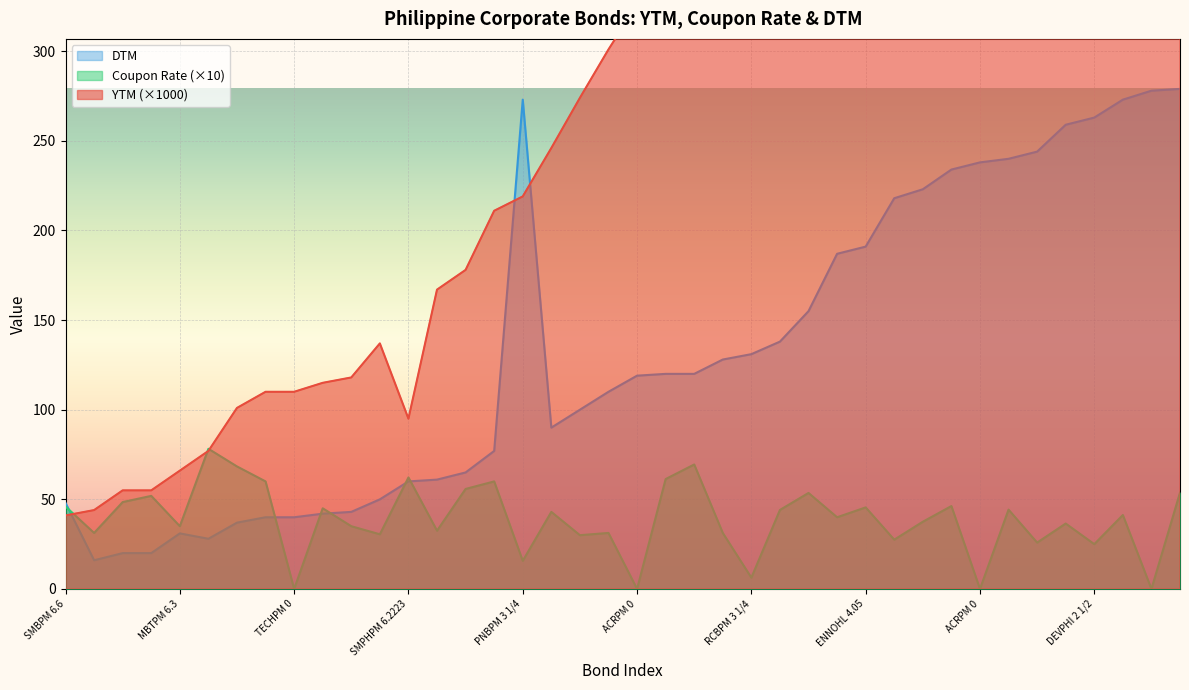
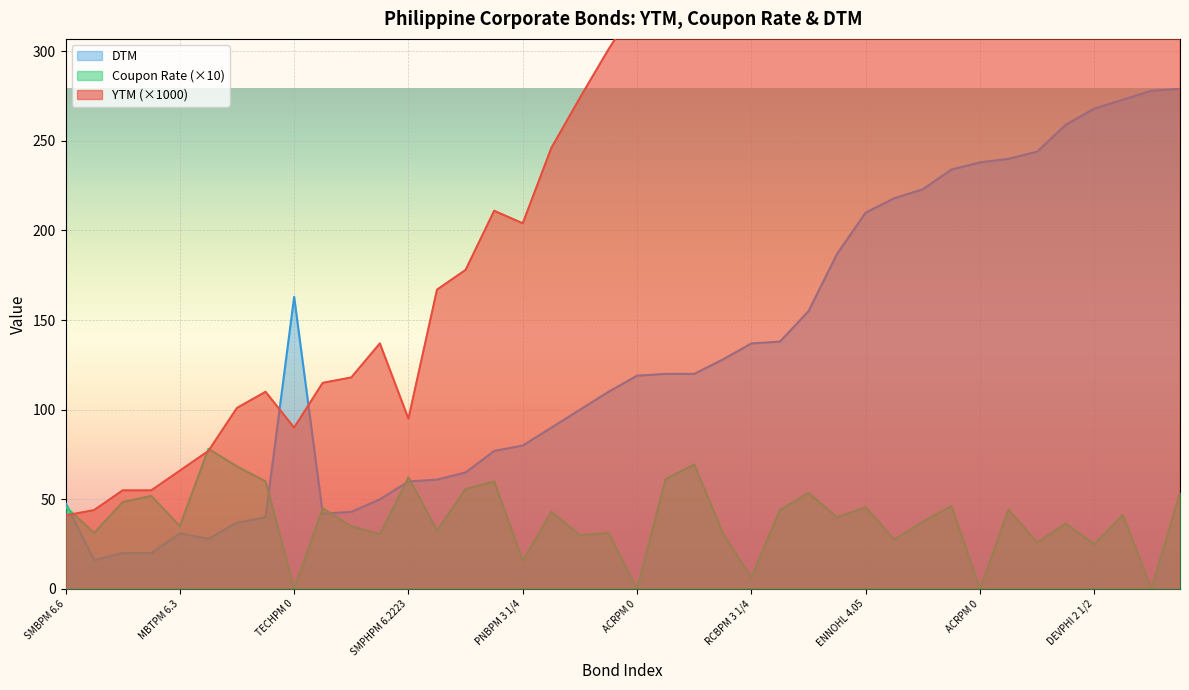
DTM, TECHPM 0: 40 -> 163
YTM (×1000), TECHPM 0: 110 -> 90
DTM, PNBPM 3 1/4: 273 -> 80
YTM (×1000), PNBPM 3 1/4: 219 -> 204
DTM, RCBPM 3 1/4: 131 -> 137
DTM, ENNOHL 4.05: 191 -> 210
DTM, DEVPHI 2 1/2: 263 -> 268
